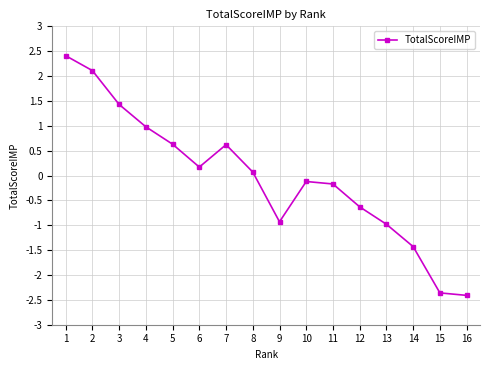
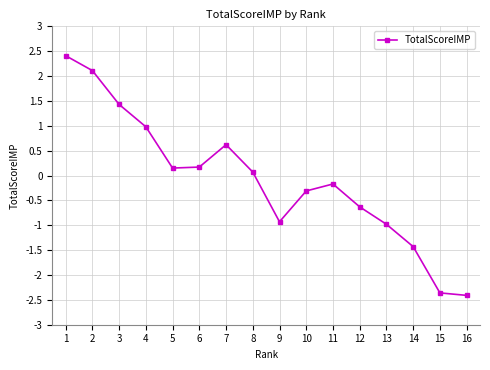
5: 0.6 -> 0.2
10: -0.1 -> -0.3
